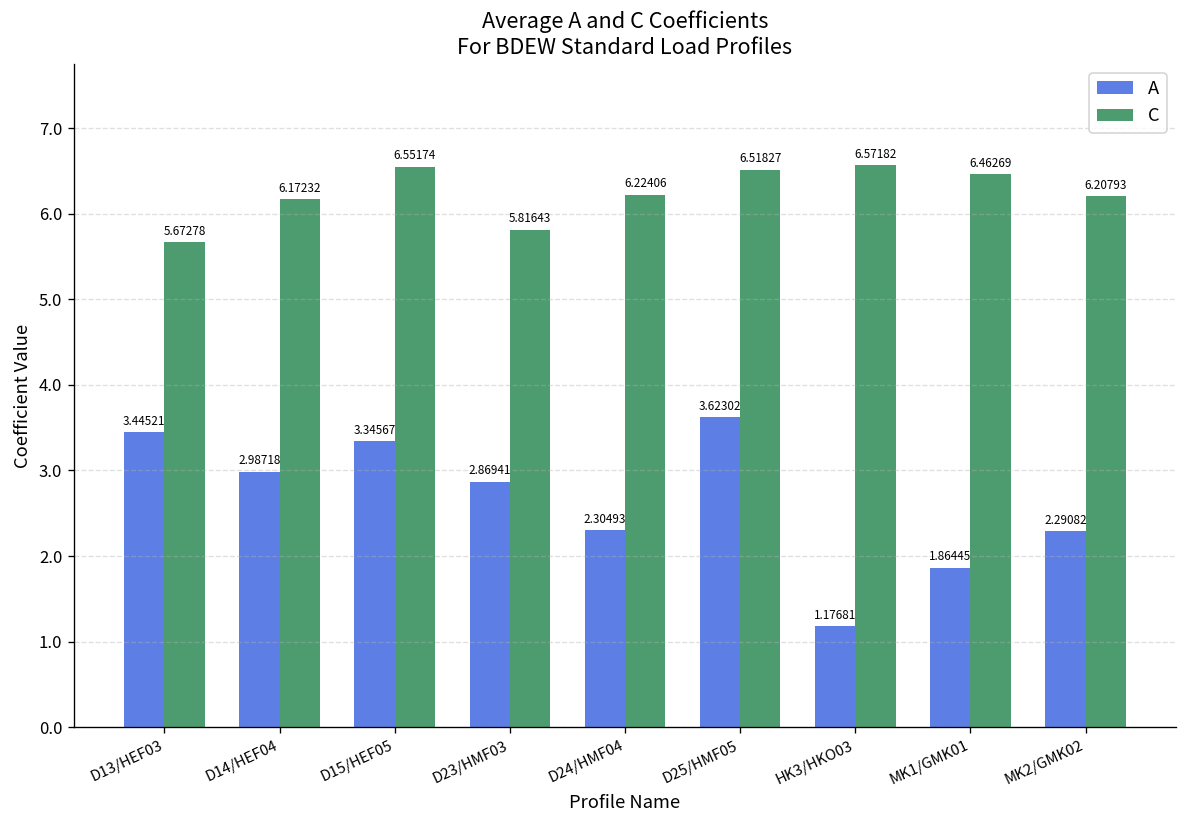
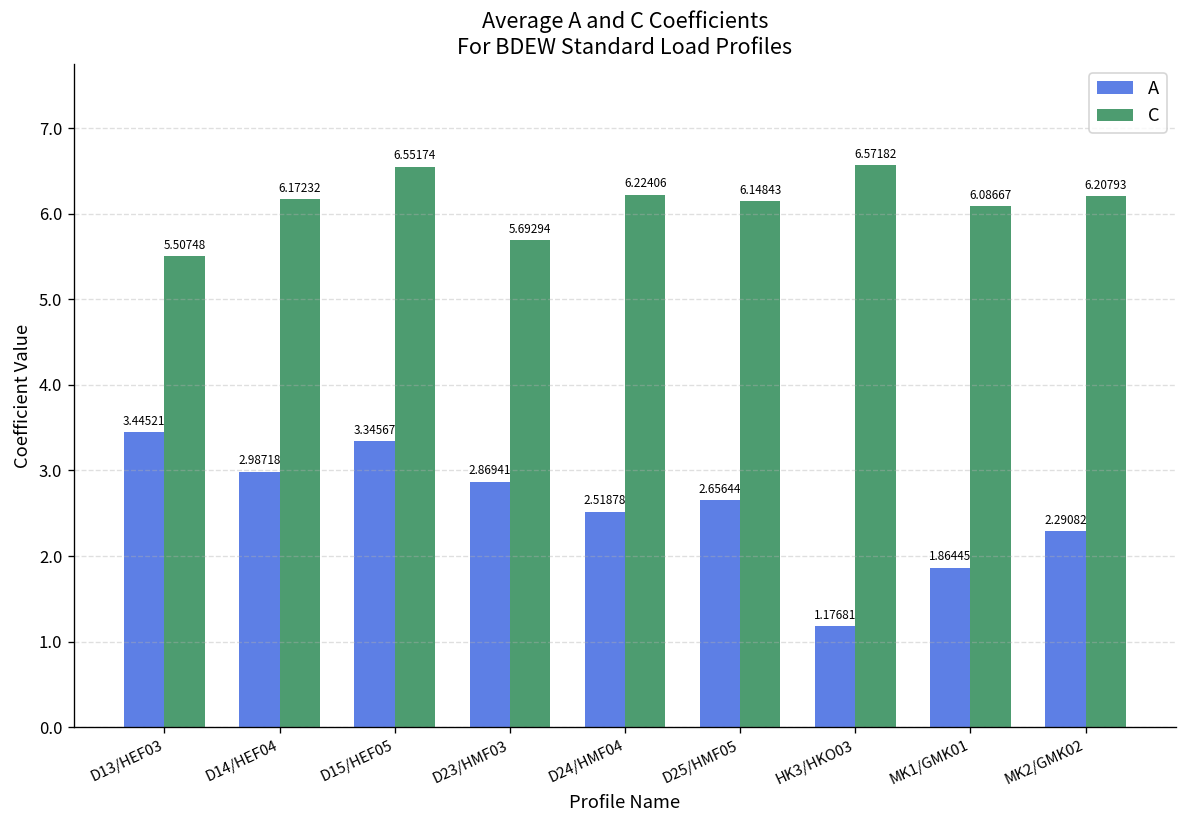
C, D13/HEF03: 5.67278 -> 5.50748
C, D23/HMF03: 5.81643 -> 5.69294
A, D24/HMF04: 2.30493 -> 2.51878
A, D25/HMF05: 3.62302 -> 2.65644
C, D25/HMF05: 6.51827 -> 6.14843
C, MK1/GMK01: 6.46269 -> 6.08667
